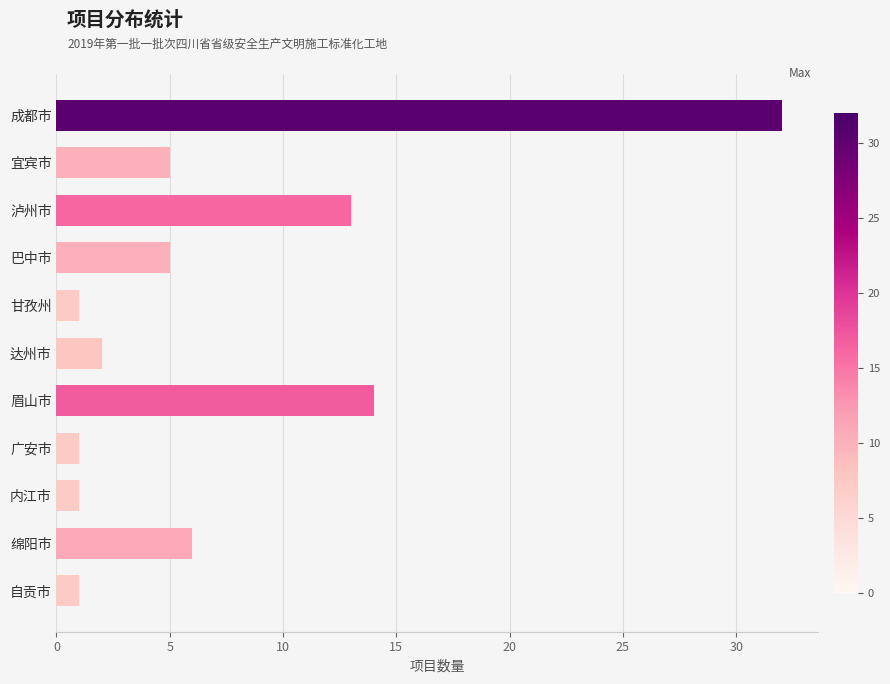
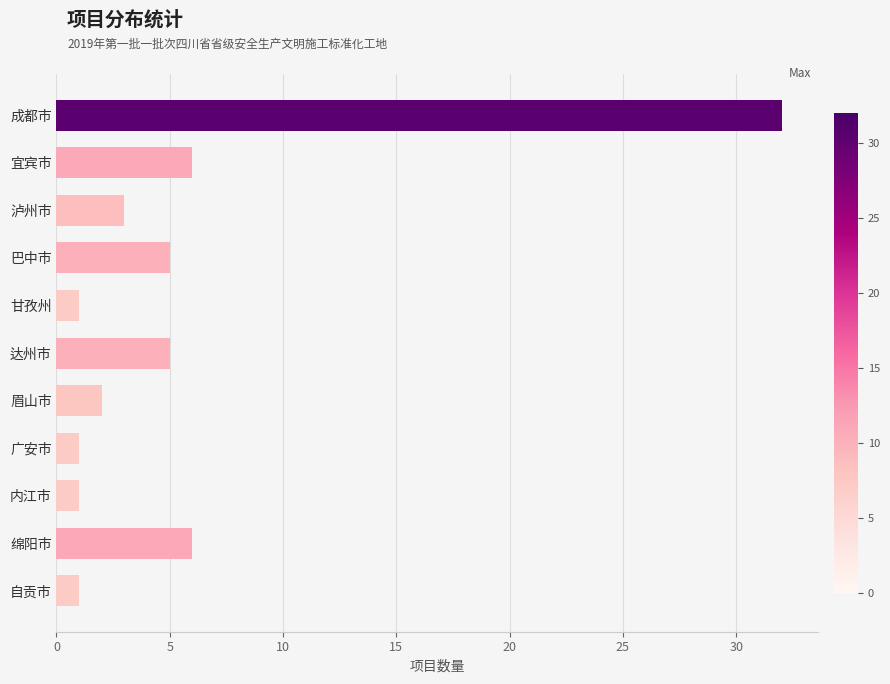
宜宾市: 5 -> 6
泸州市: 13 -> 3
达州市: 2 -> 5
眉山市: 14 -> 2
